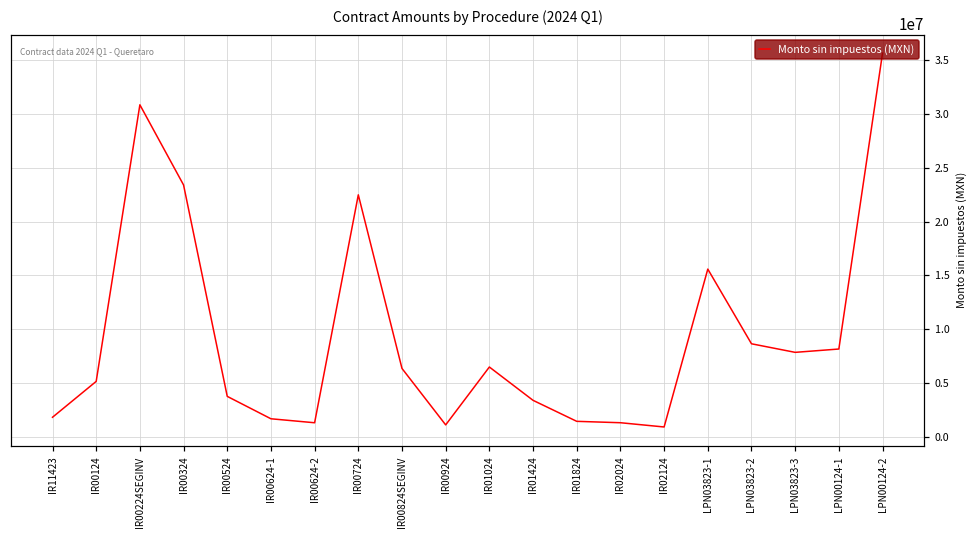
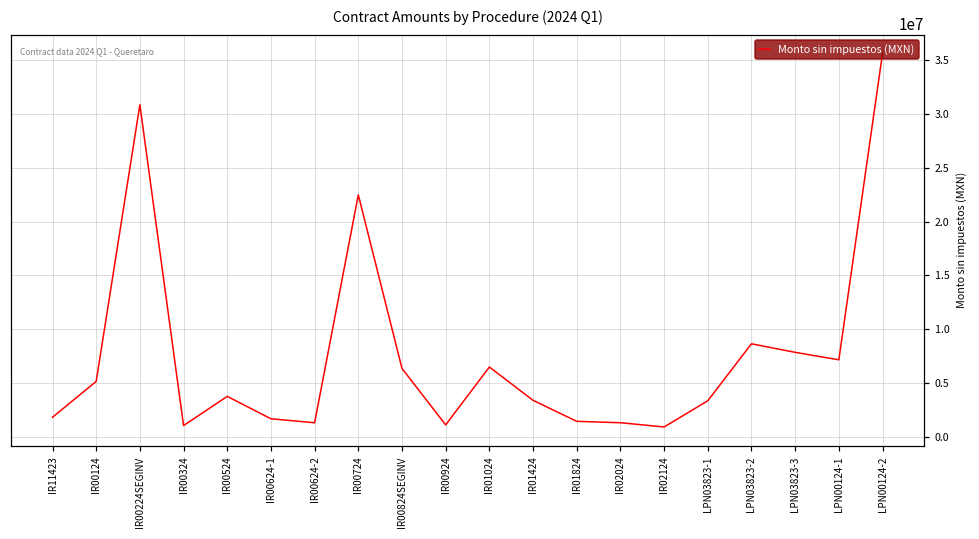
IR00324: 23000000 -> 1000000
LPN03823-1: 16000000 -> 3000000
LPN00124-1: 8000000 -> 7000000
